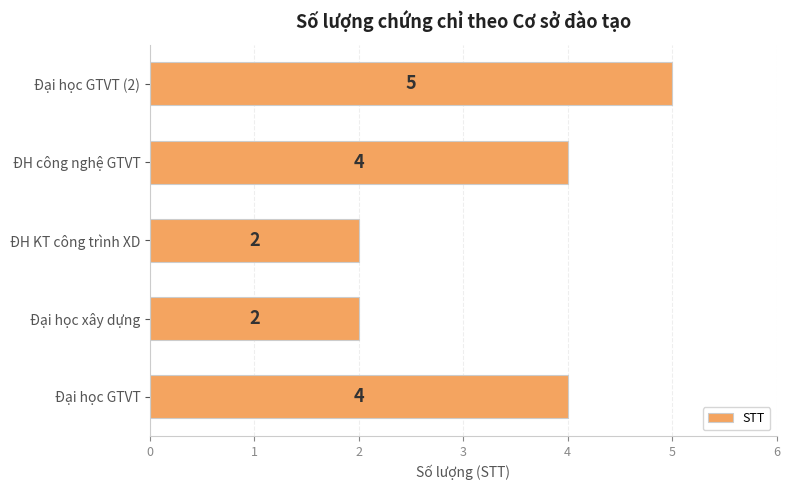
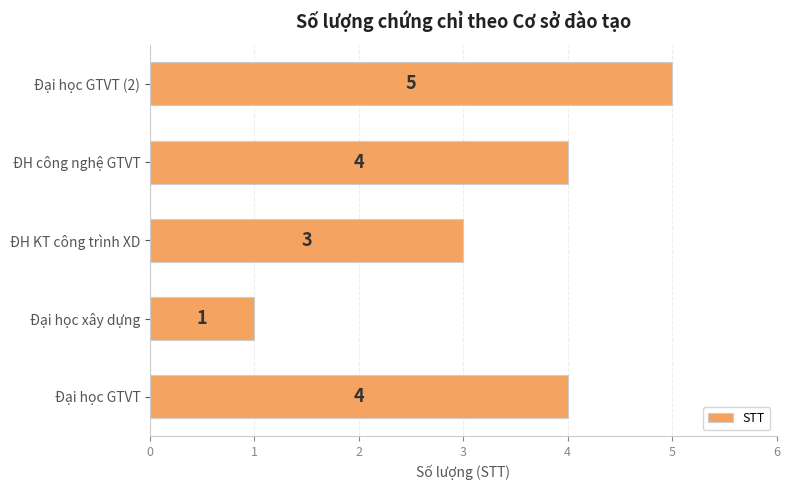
ĐH KT công trình XD: 2 -> 3
Đại học xây dựng: 2 -> 1
